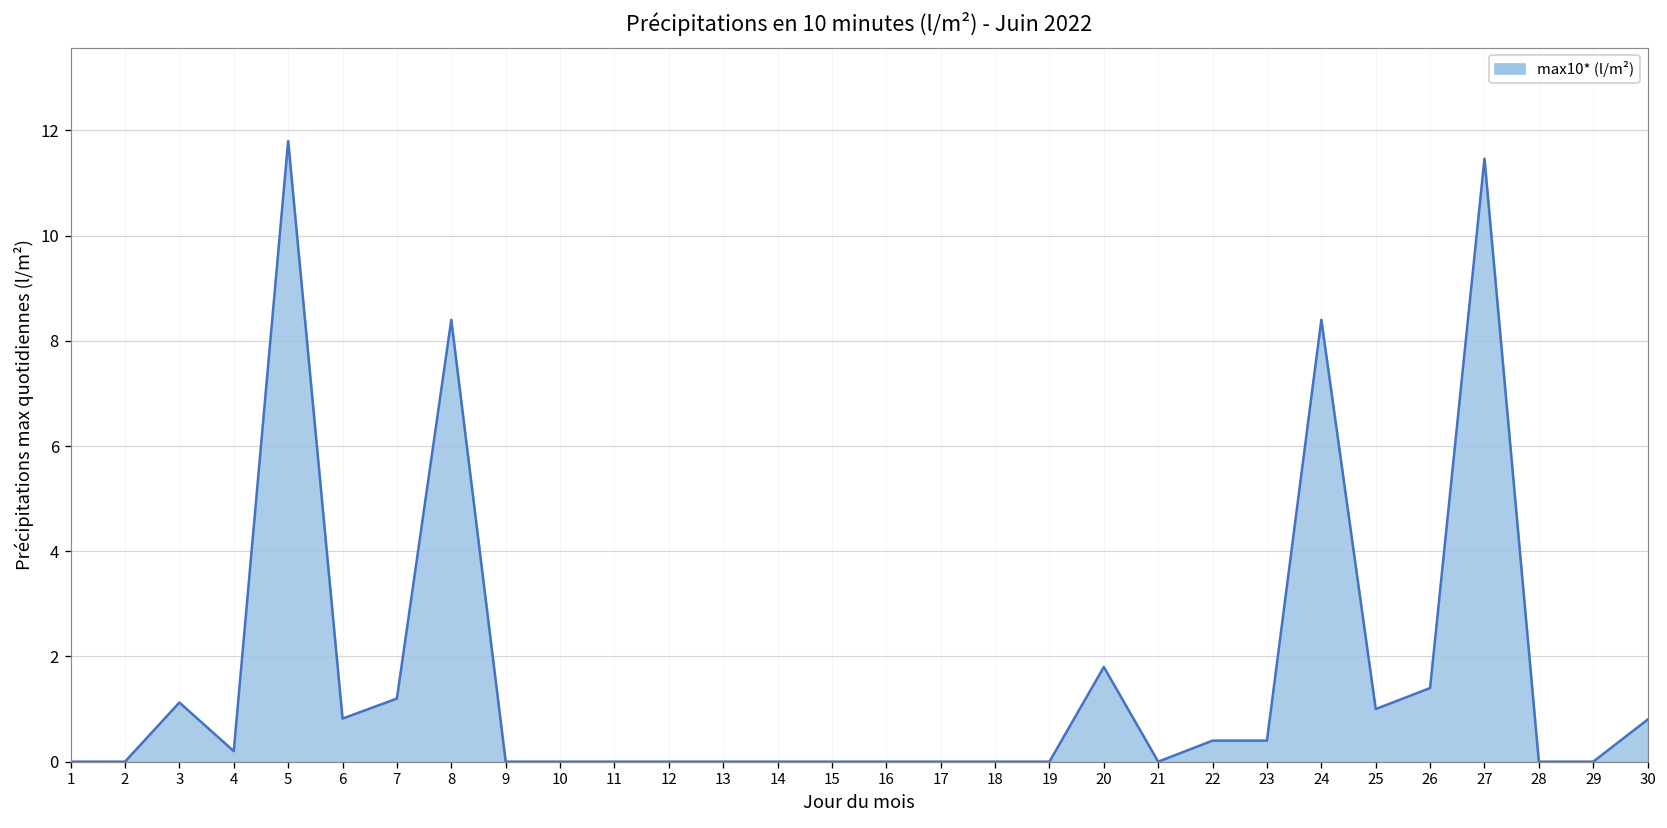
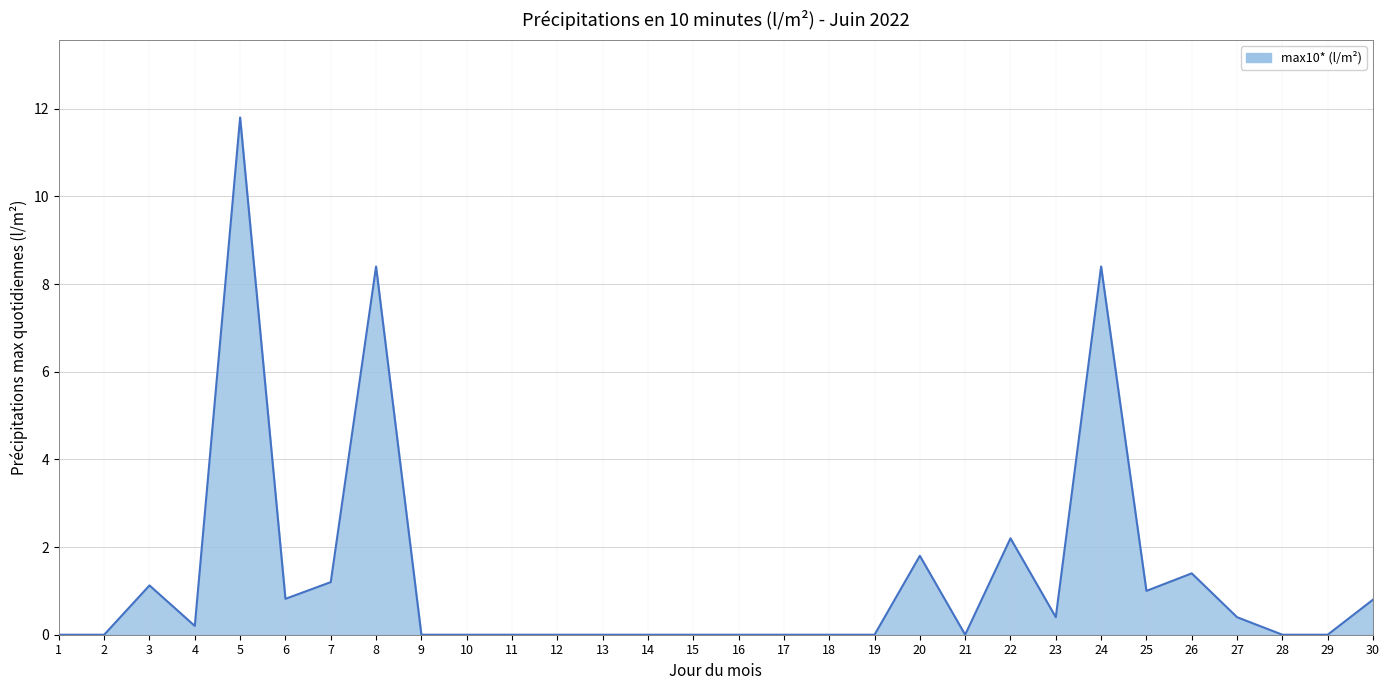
22: 0.4 -> 2.2
27: 11.5 -> 0.4
